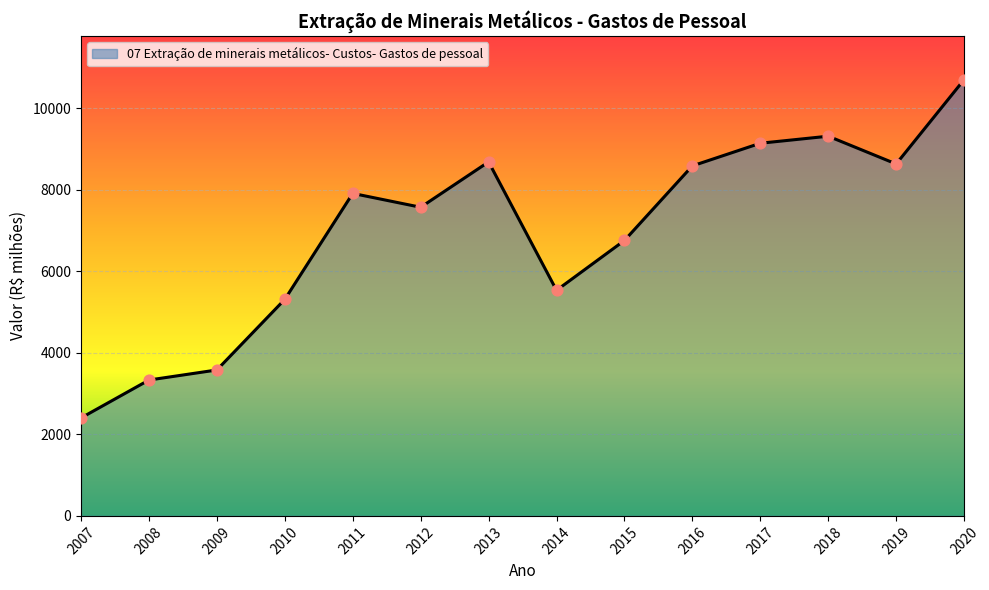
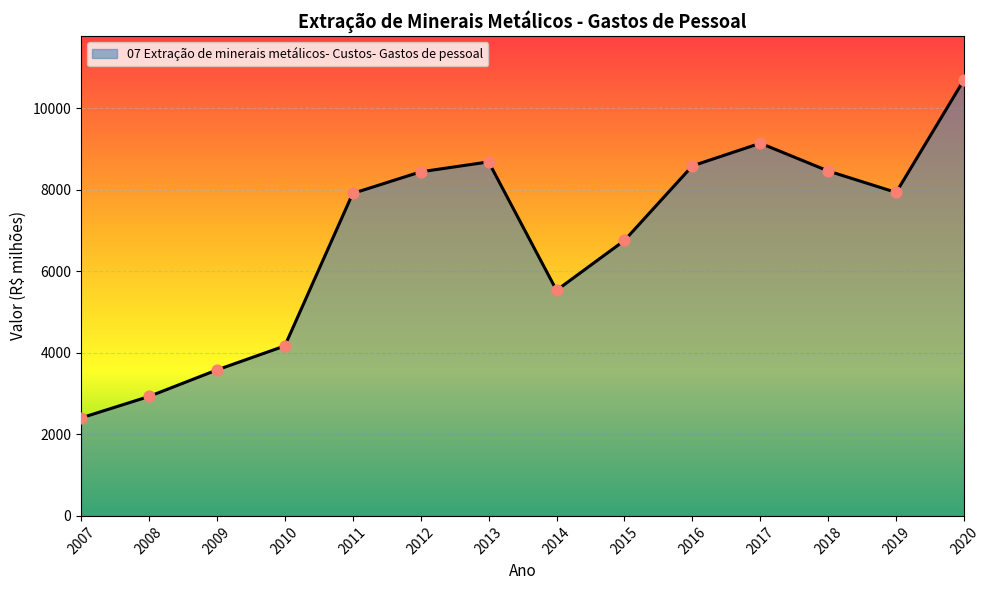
2008: 3300 -> 2900
2010: 5300 -> 4200
2012: 7600 -> 8400
2018: 9300 -> 8500
2019: 8600 -> 7900
